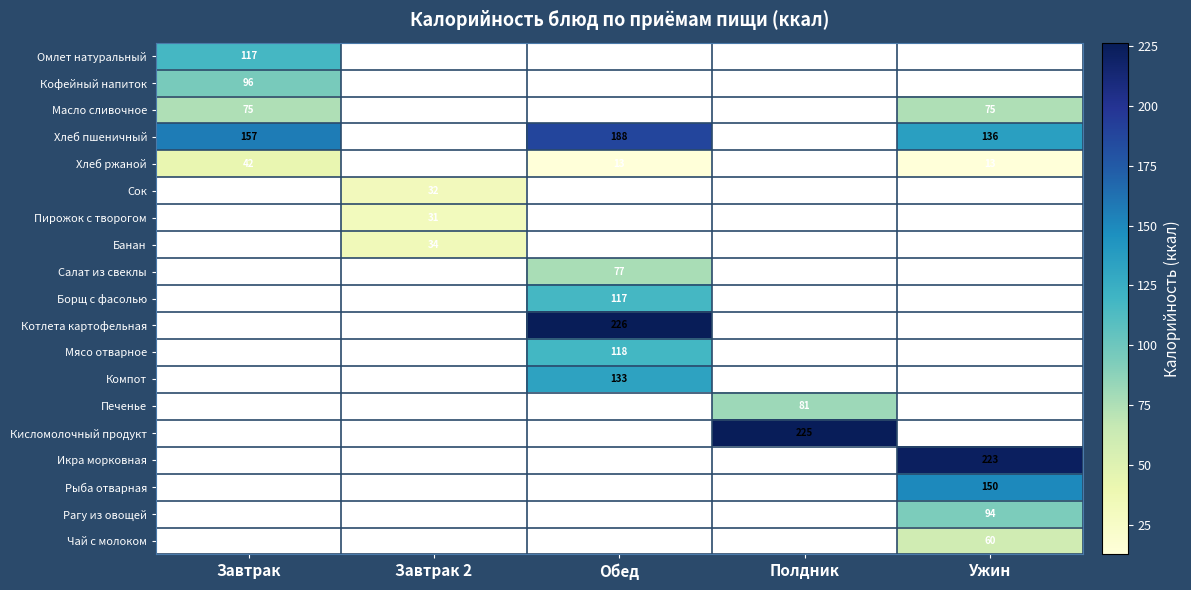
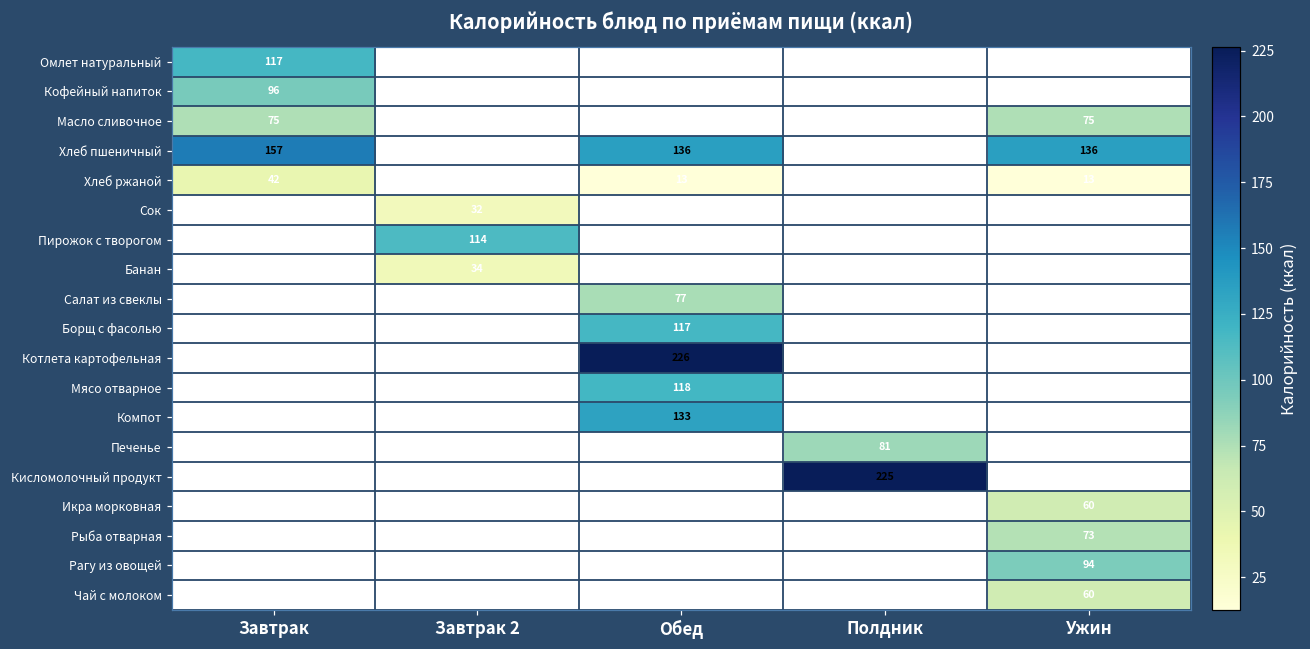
Хлеб пшеничный, Обед: 188 -> 136
Пирожок с творогом, Завтрак 2: 31 -> 114
Икра морковная, Ужин: 223 -> 60
Рыба отварная, Ужин: 150 -> 73
